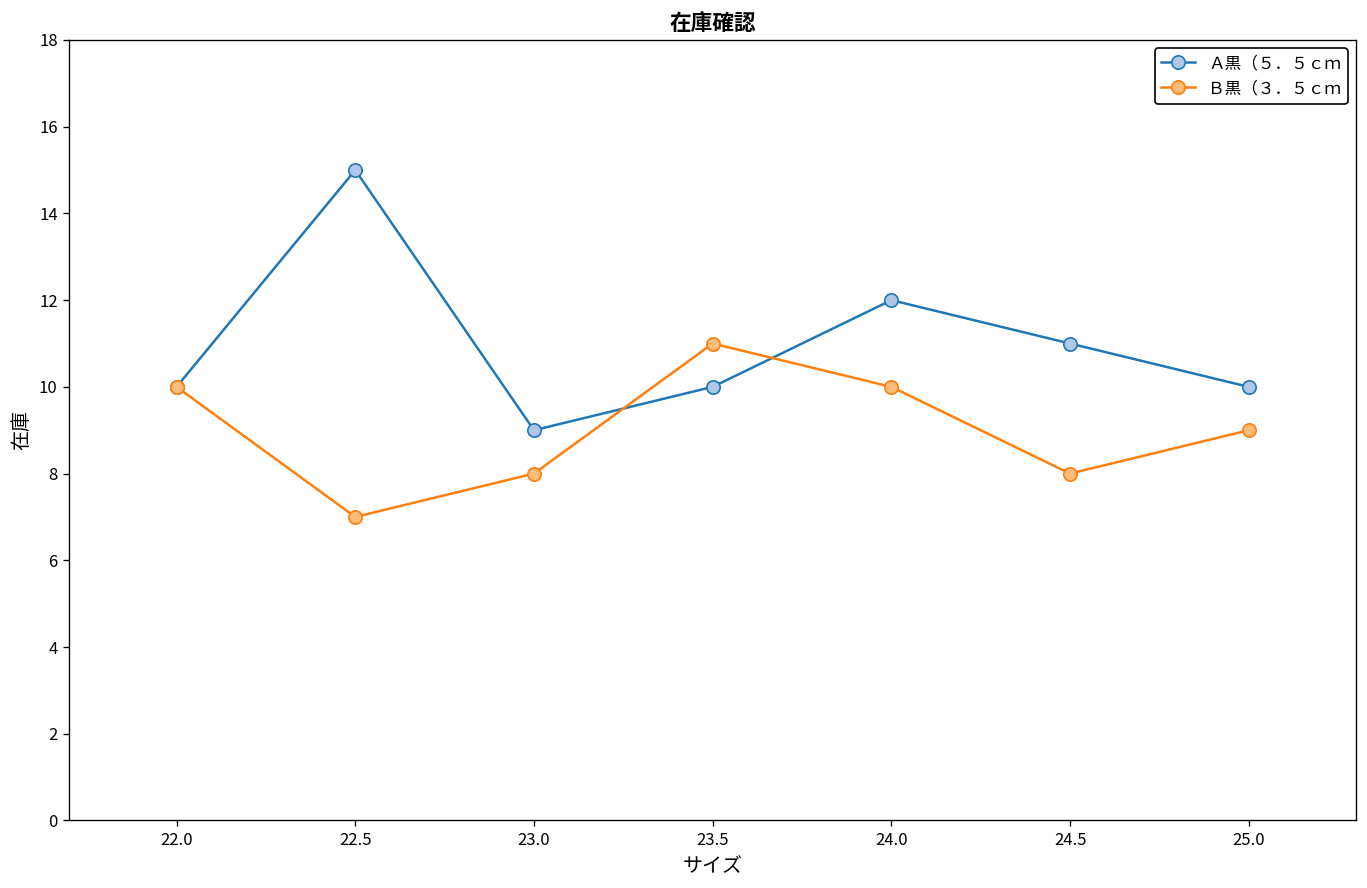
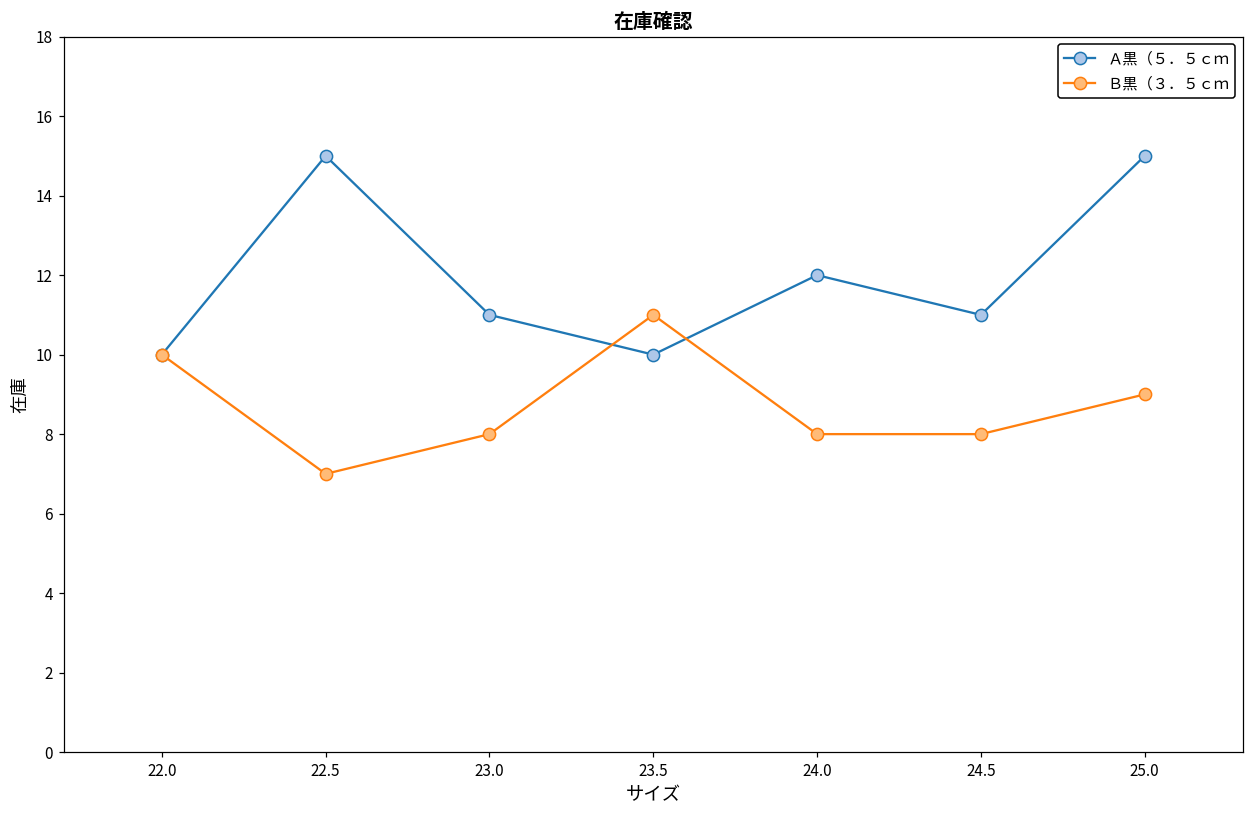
Ａ黒（５．５ｃｍ, 23.0: 9 -> 11
Ｂ黒（３．５ｃｍ, 24.0: 10 -> 8
Ａ黒（５．５ｃｍ, 25.0: 10 -> 15
